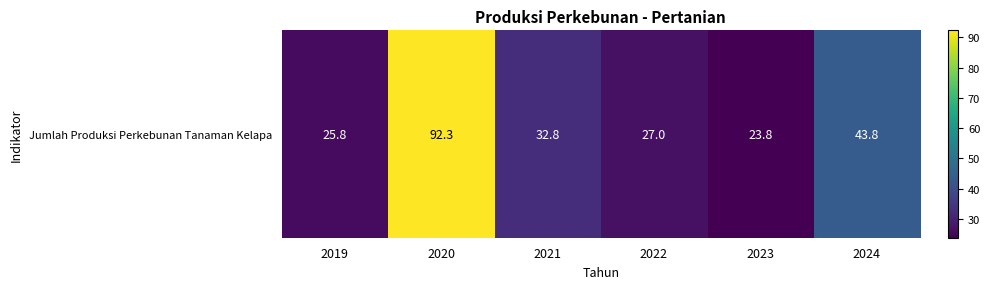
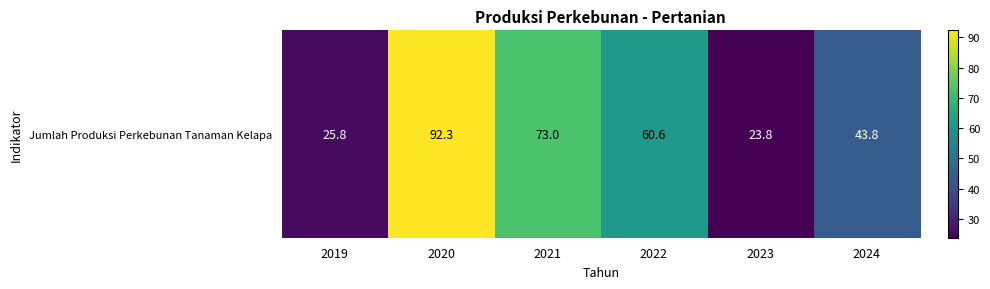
Jumlah Produksi Perkebunan Tanaman Kelapa, 2021: 32.8 -> 73.0
Jumlah Produksi Perkebunan Tanaman Kelapa, 2022: 27.0 -> 60.6
